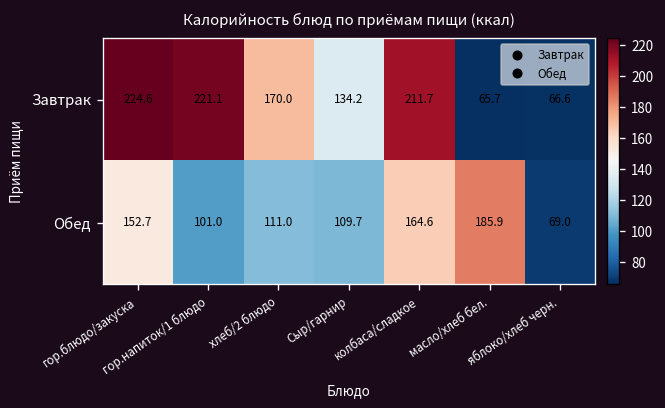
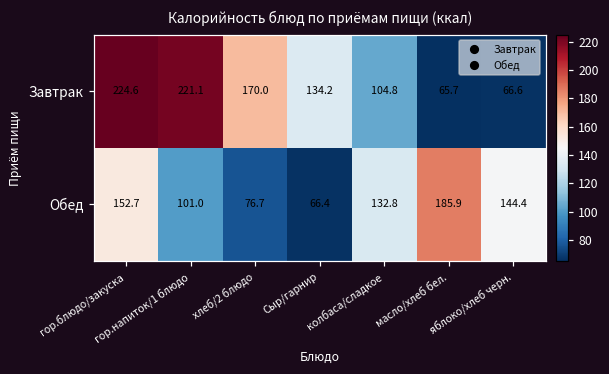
Завтрак, колбаса/сладкое: 211.7 -> 104.8
Обед, хлеб/2 блюдо: 111.0 -> 76.7
Обед, Сыр/гарнир: 109.7 -> 66.4
Обед, колбаса/сладкое: 164.6 -> 132.8
Обед, яблоко/хлеб черн.: 69.0 -> 144.4
